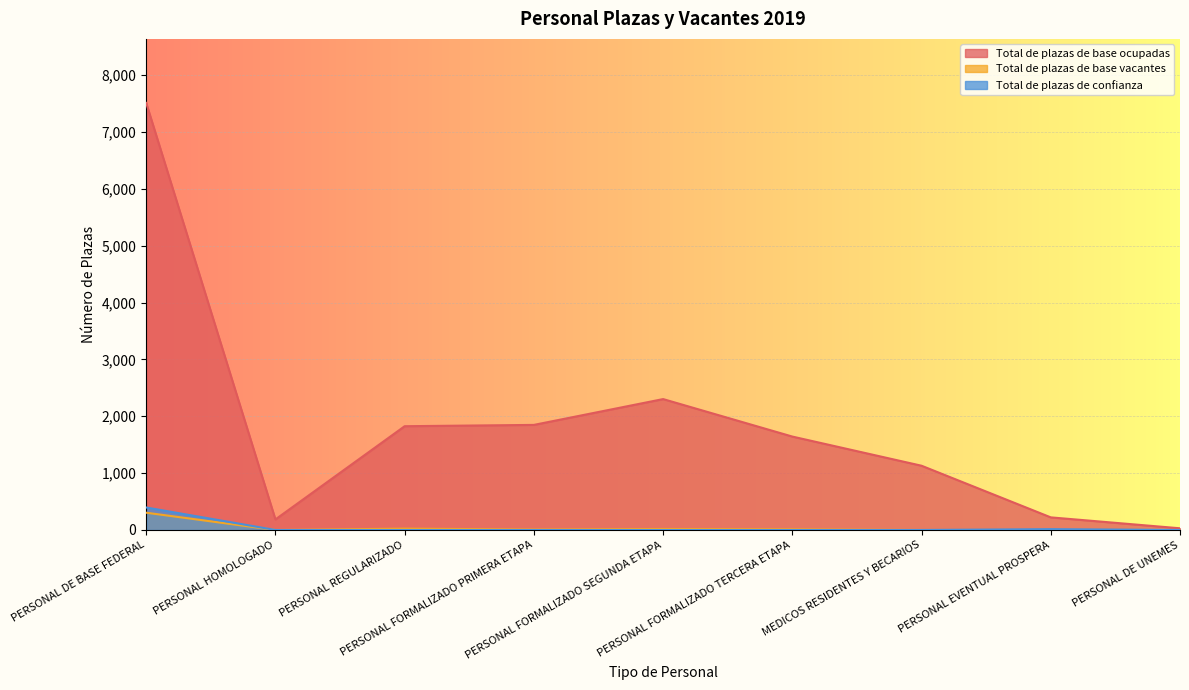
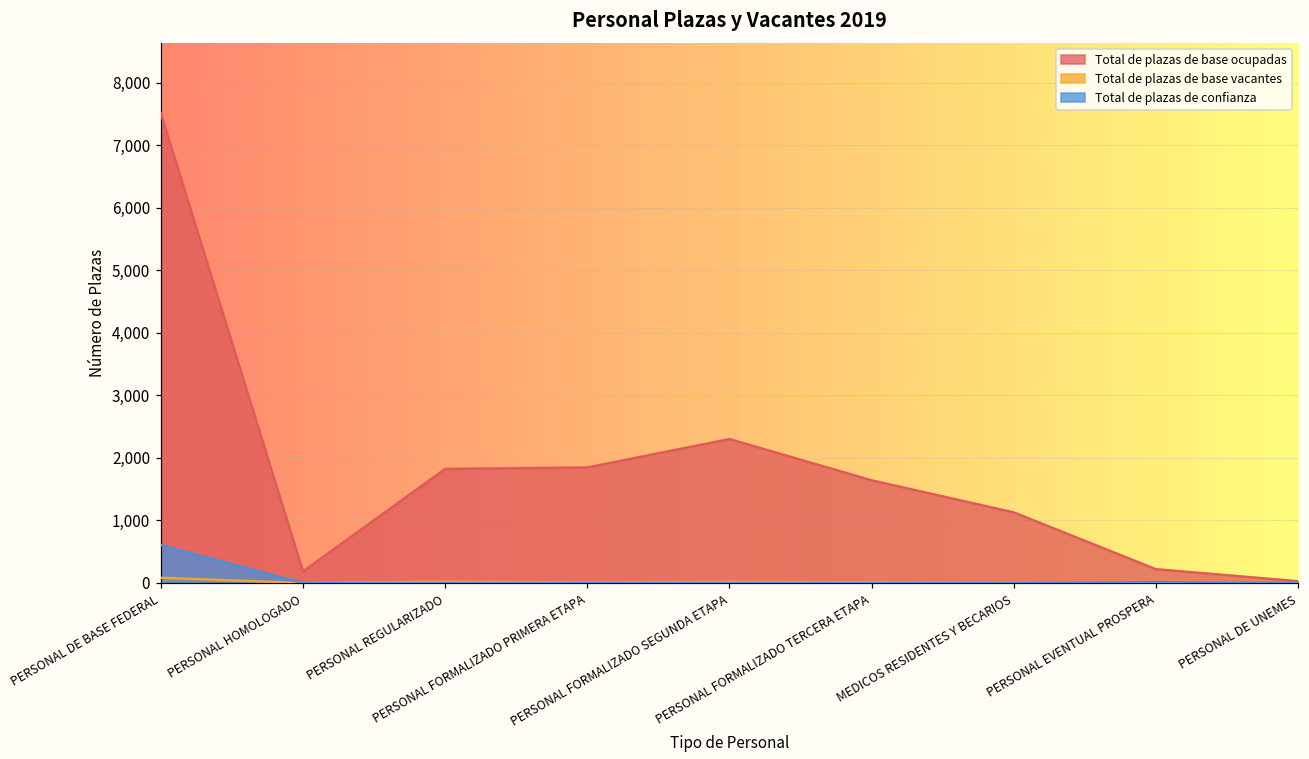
Total de plazas de base vacantes, PERSONAL DE BASE FEDERAL: 300 -> 100
Total de plazas de confianza, PERSONAL DE BASE FEDERAL: 400 -> 600
